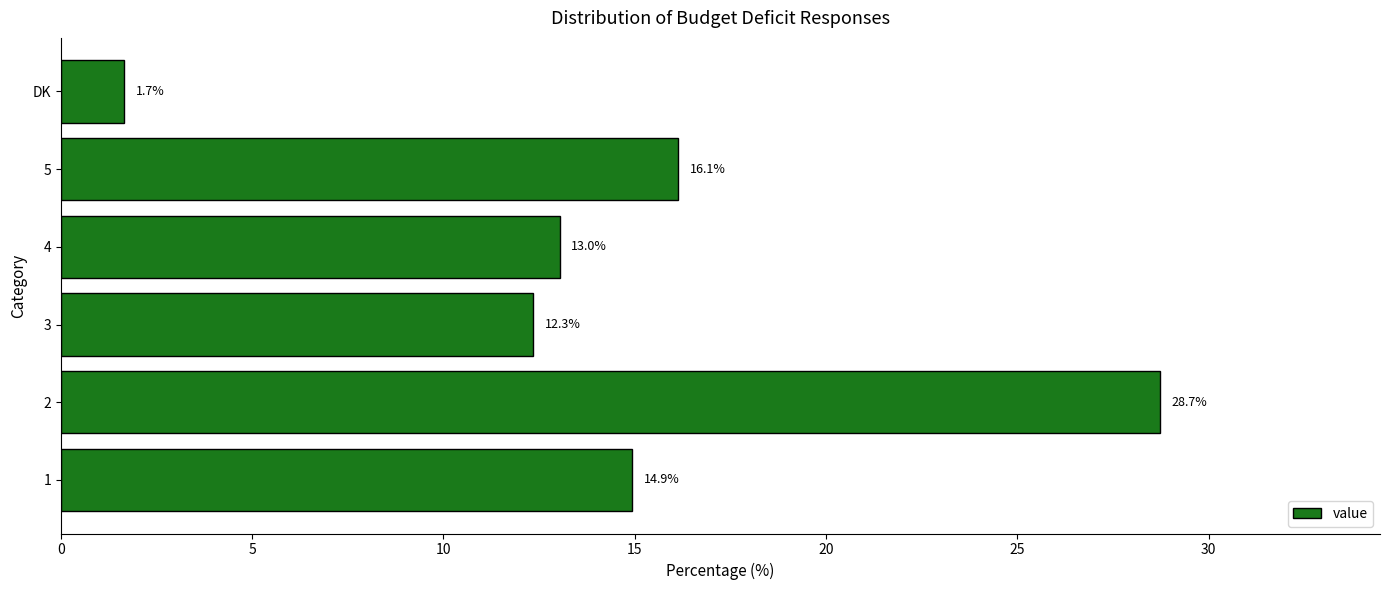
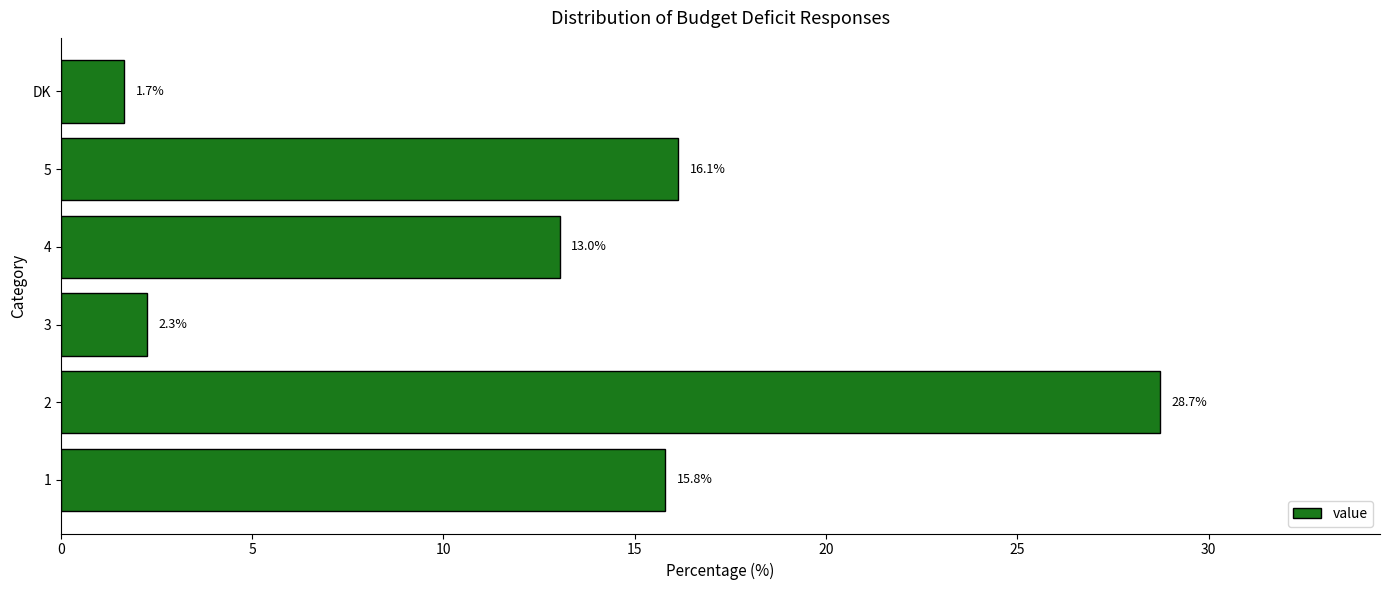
3: 12.3% -> 2.3%
1: 14.9% -> 15.8%
